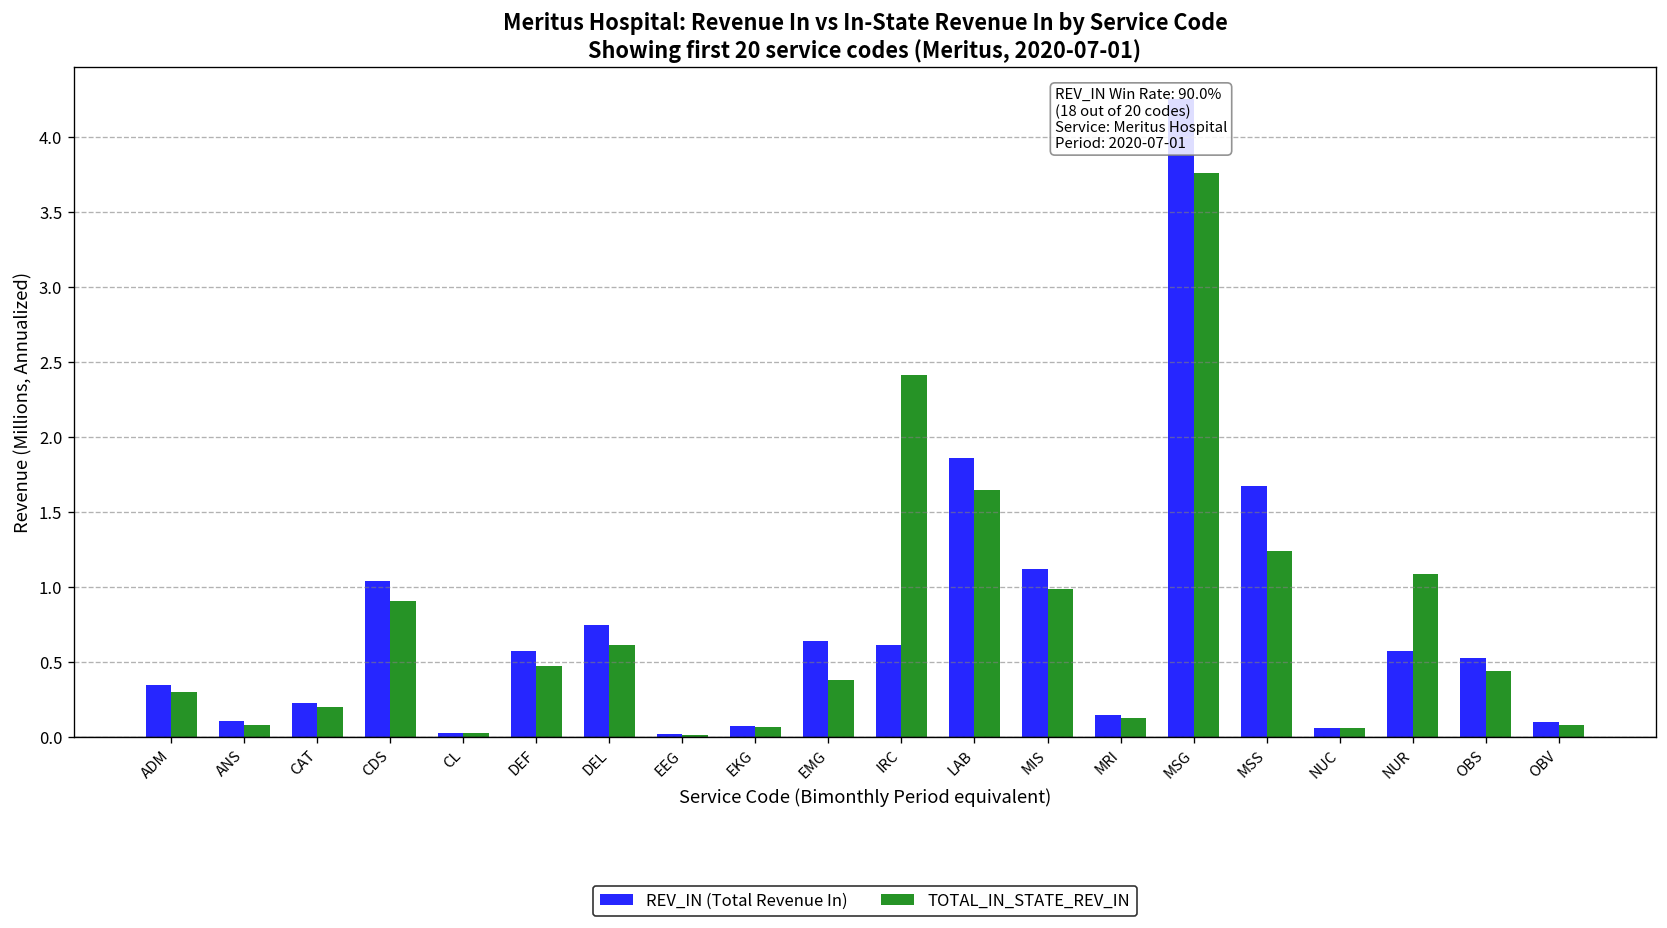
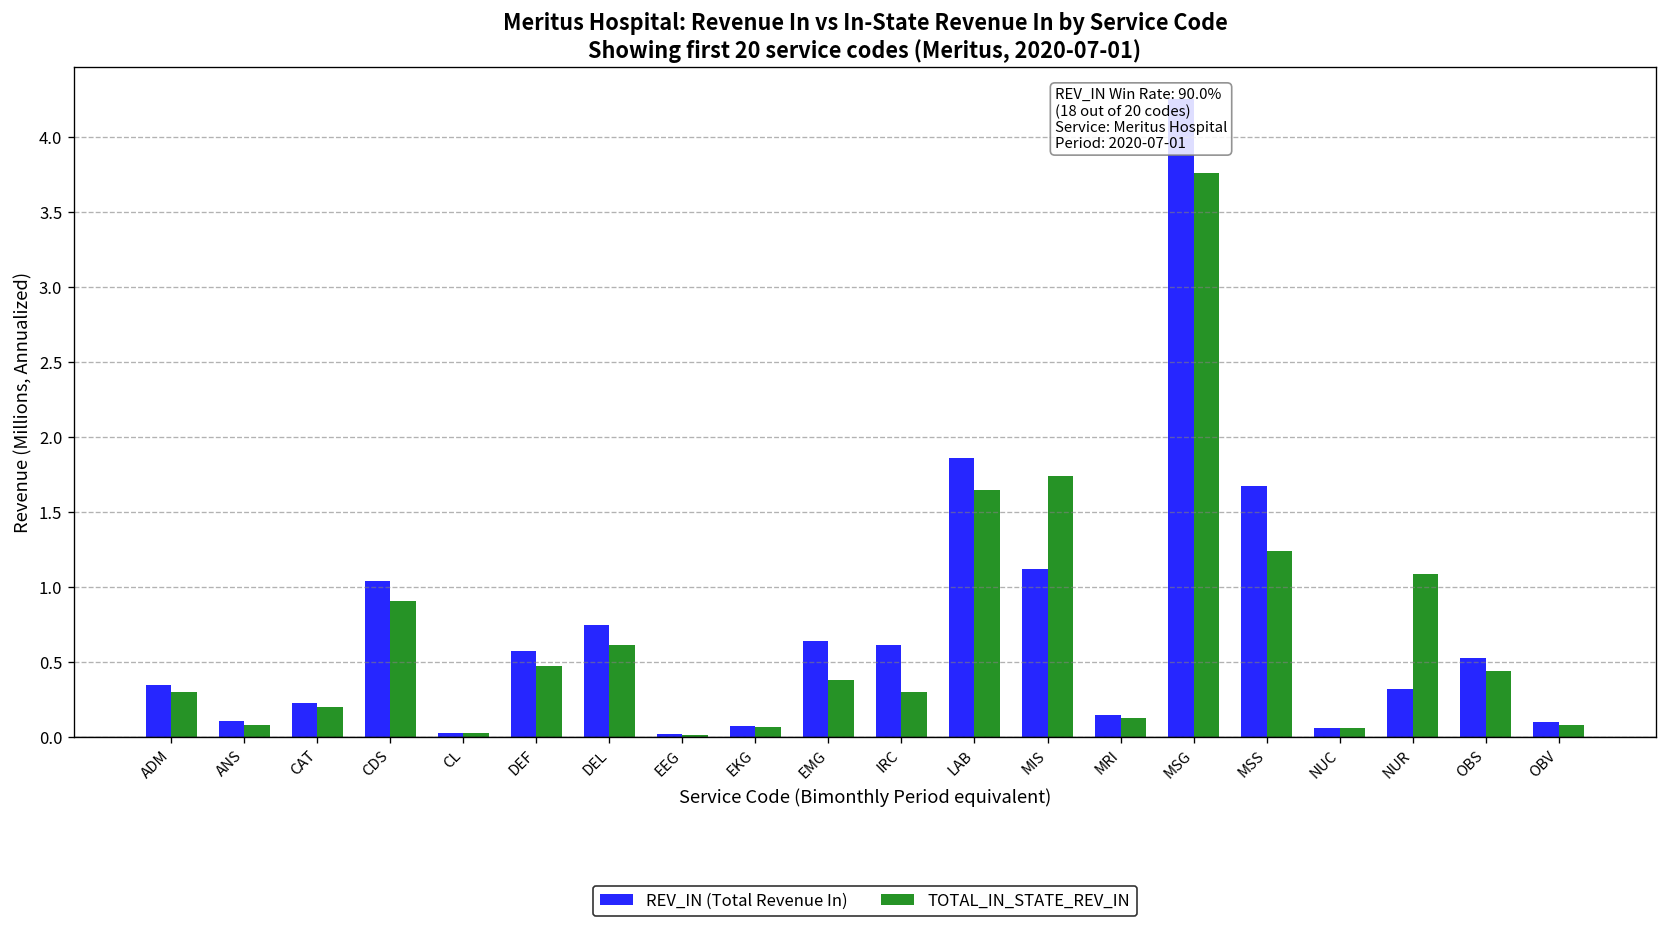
TOTAL_IN_STATE_REV_IN, IRC: 2.41 -> 0.30
TOTAL_IN_STATE_REV_IN, MIS: 0.99 -> 1.74
REV_IN (Total Revenue In), NUR: 0.57 -> 0.32
